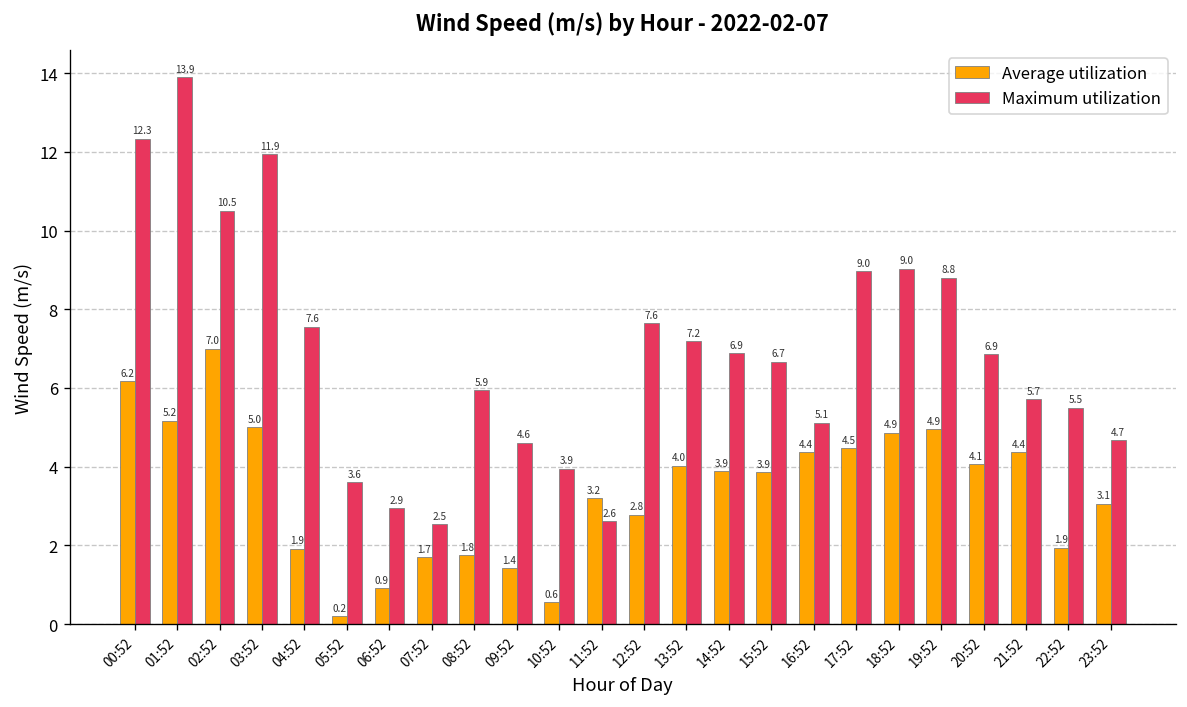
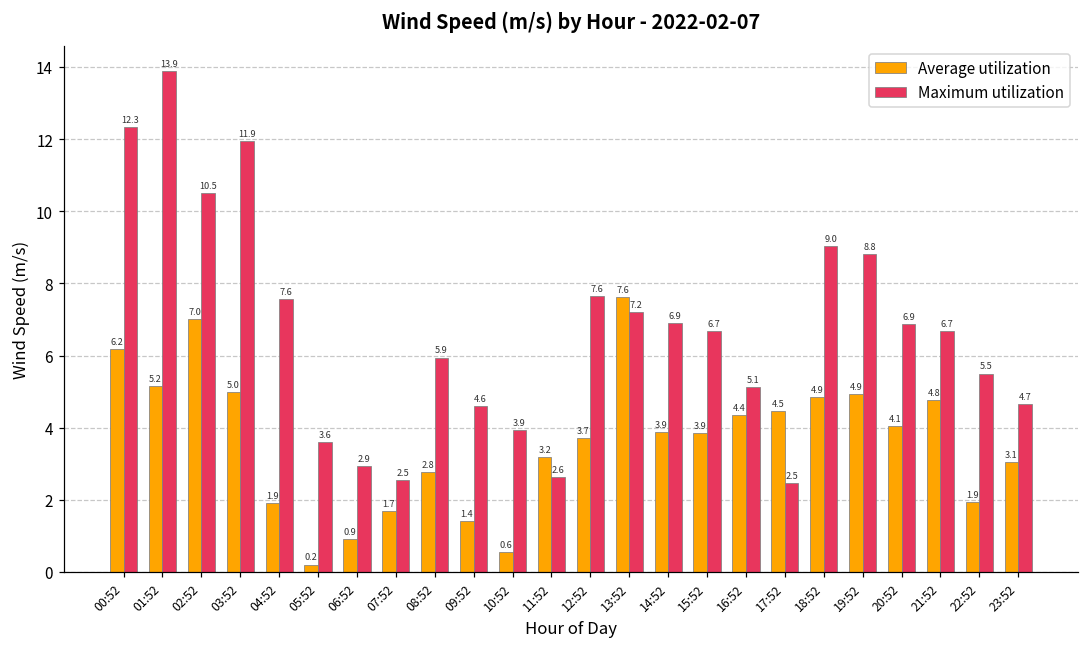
Average utilization, 08:52: 1.8 -> 2.8
Average utilization, 12:52: 2.8 -> 3.7
Average utilization, 13:52: 4.0 -> 7.6
Maximum utilization, 17:52: 9.0 -> 2.5
Average utilization, 21:52: 4.4 -> 4.8
Maximum utilization, 21:52: 5.7 -> 6.7
